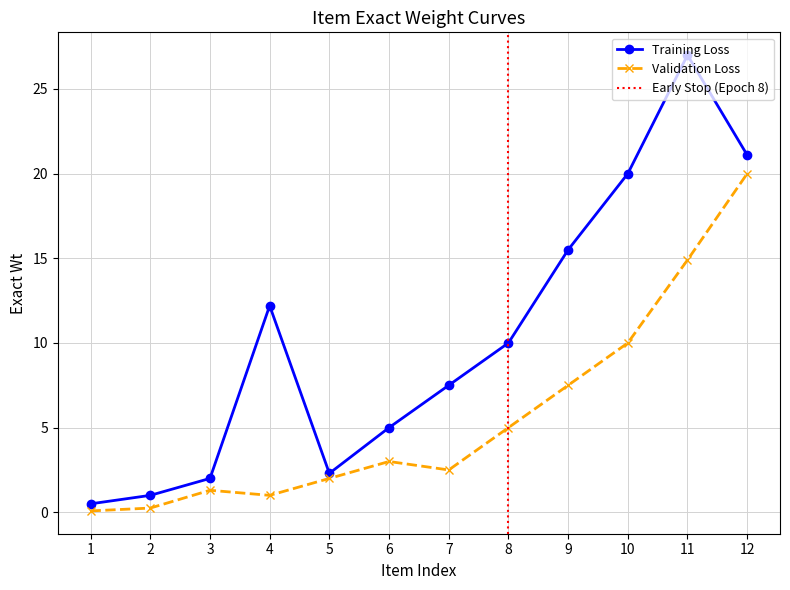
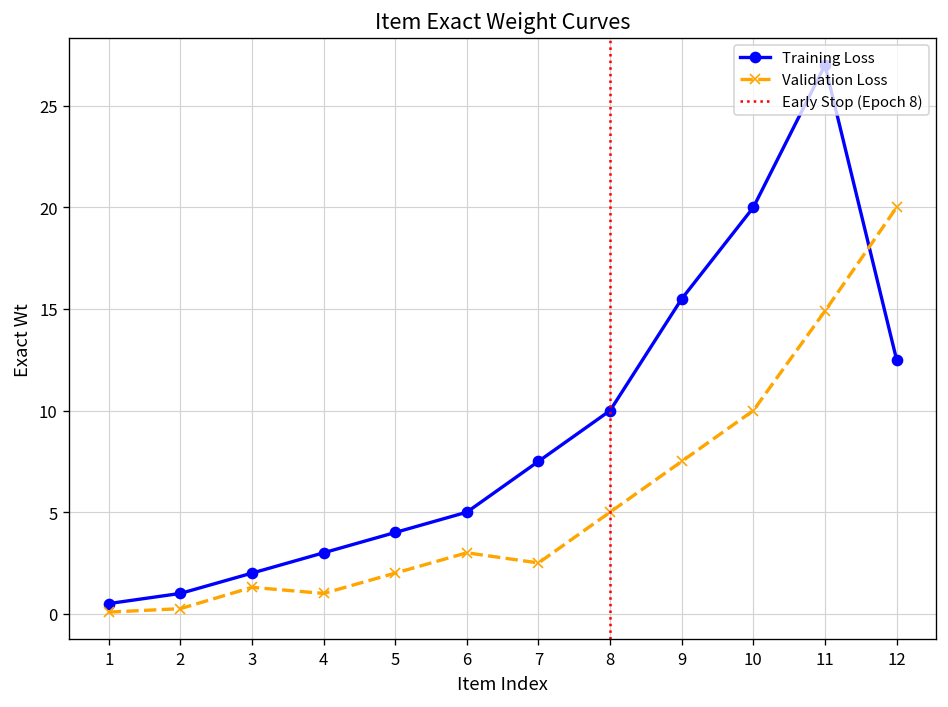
Training Loss, 4: 12.2 -> 3.0
Training Loss, 5: 2.3 -> 4.0
Training Loss, 12: 21.1 -> 12.5
